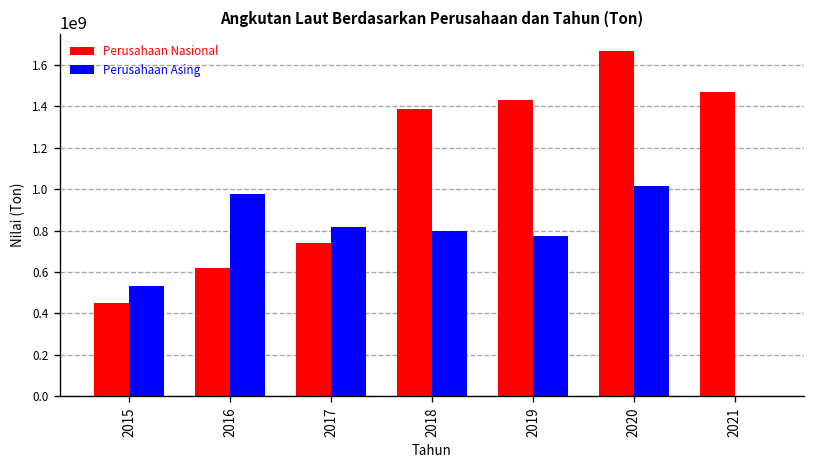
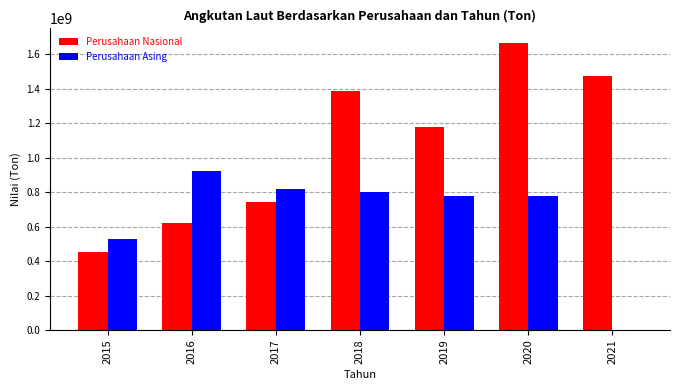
Perusahaan Asing, 2016: 980000000 -> 920000000
Perusahaan Nasional, 2019: 1430000000 -> 1180000000
Perusahaan Asing, 2020: 1010000000 -> 780000000
